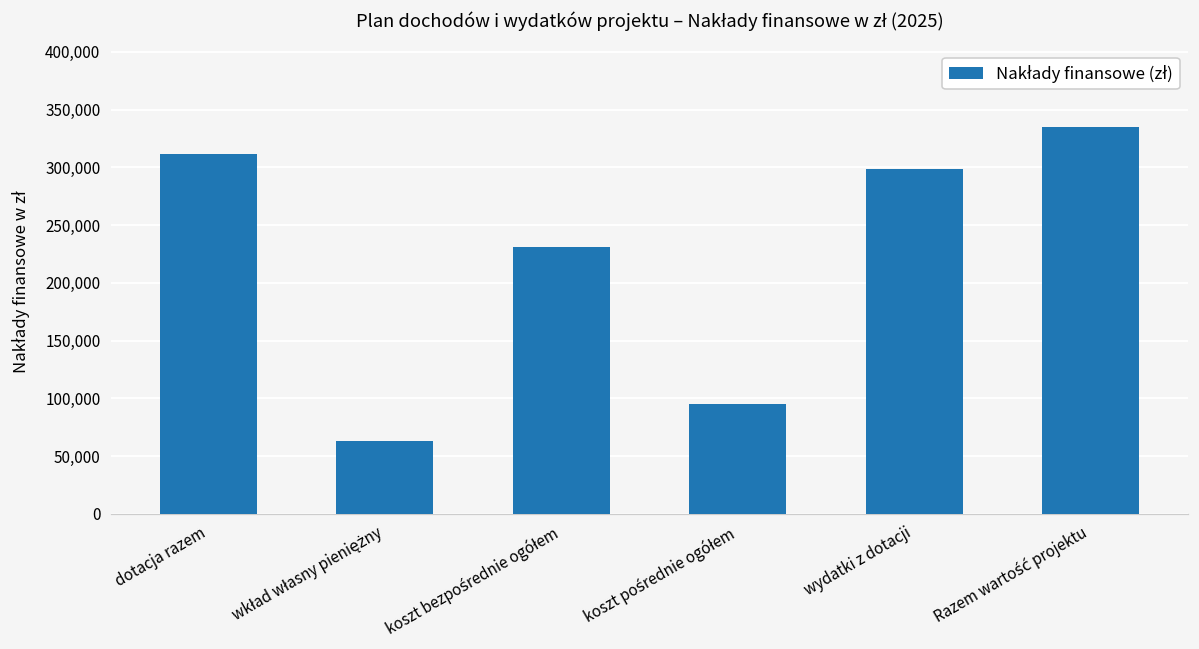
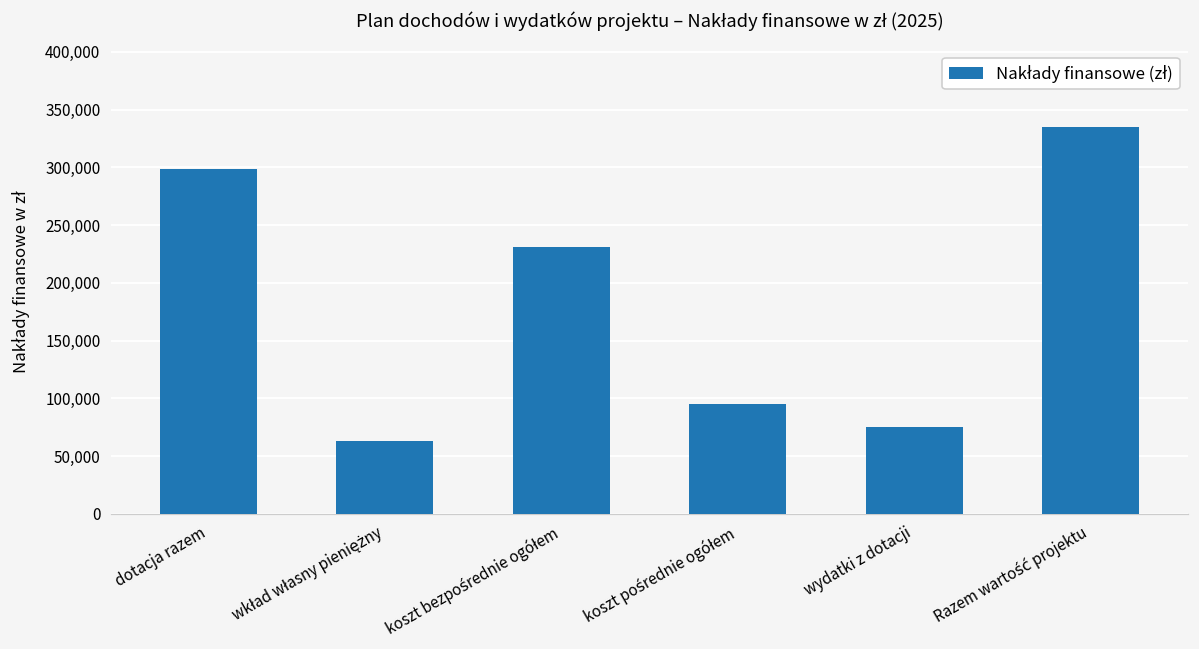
dotacja razem: 312,000 -> 298,000
wydatki z dotacji: 298,000 -> 75,000
